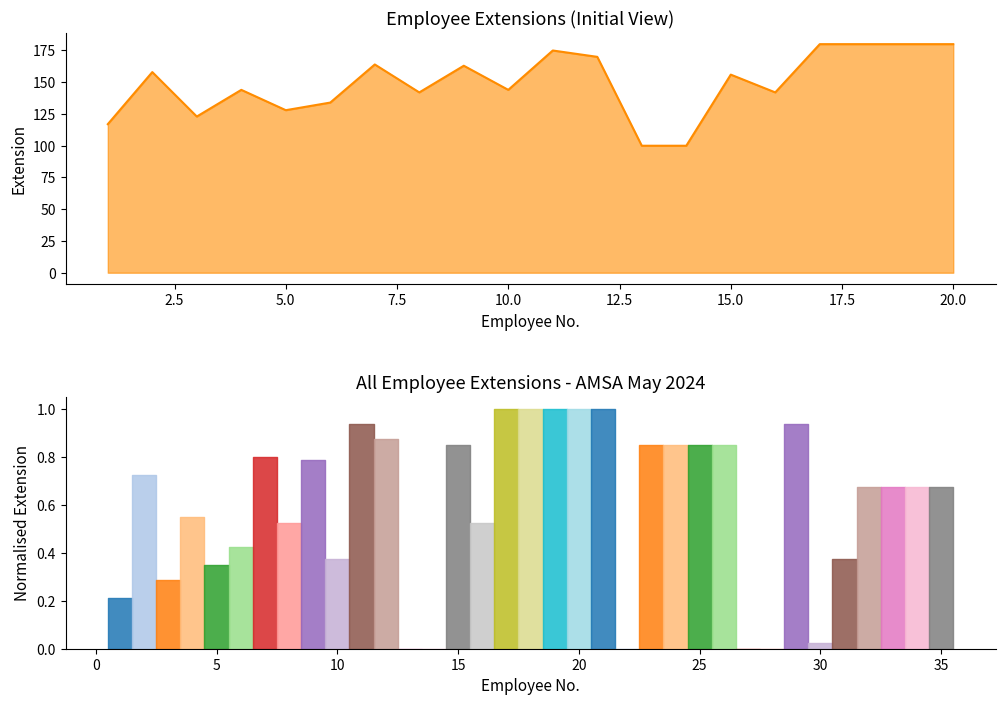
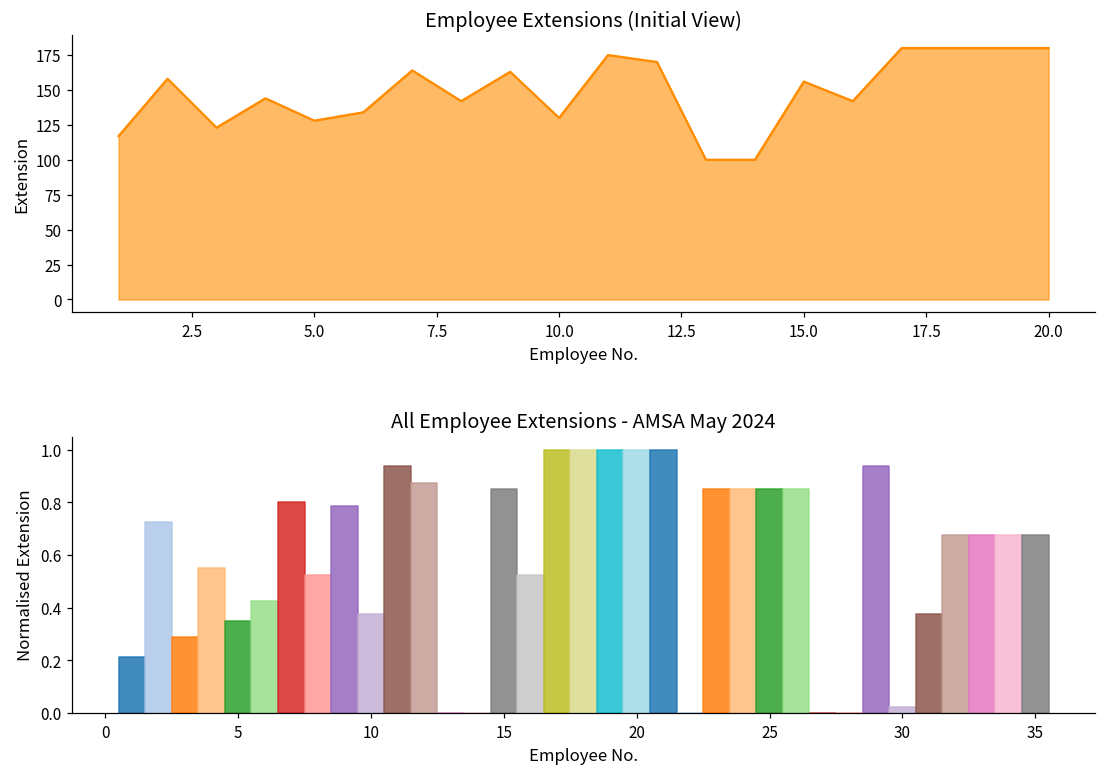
Employee Extensions (Initial View), 10.0: 144 -> 130
